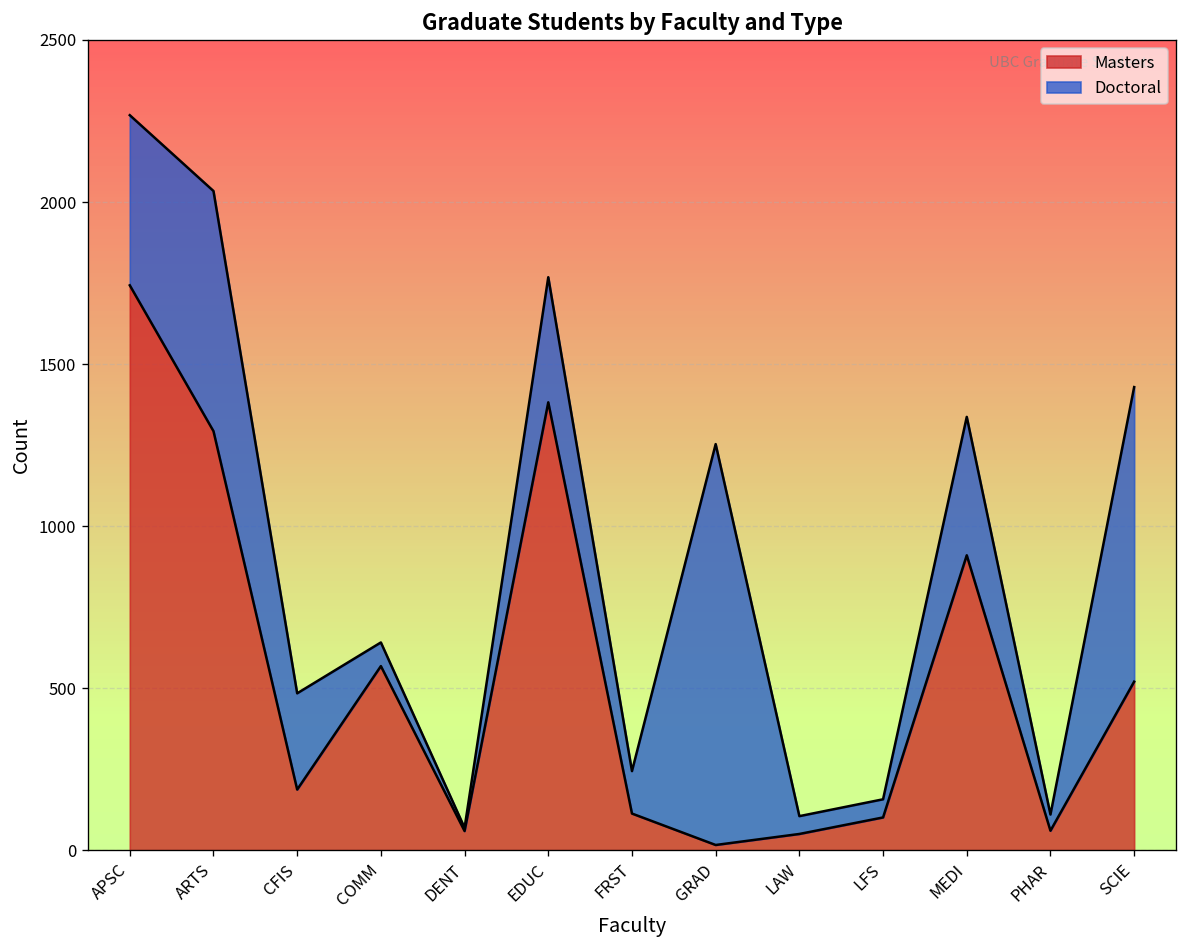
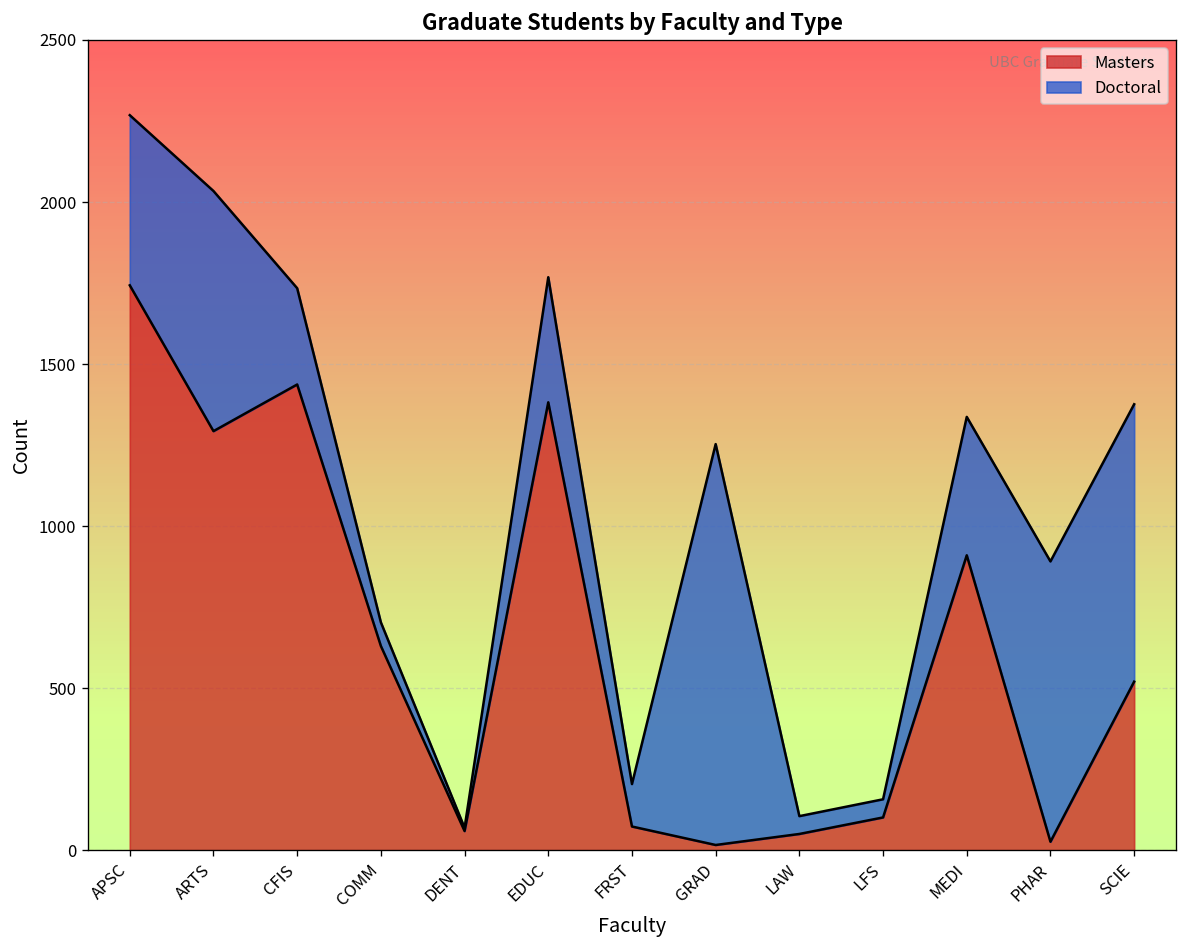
Masters, CFIS: 190 -> 1440
Masters, COMM: 570 -> 630
Masters, FRST: 110 -> 70
Masters, PHAR: 60 -> 30
Doctoral, PHAR: 50 -> 870
Doctoral, SCIE: 910 -> 860
